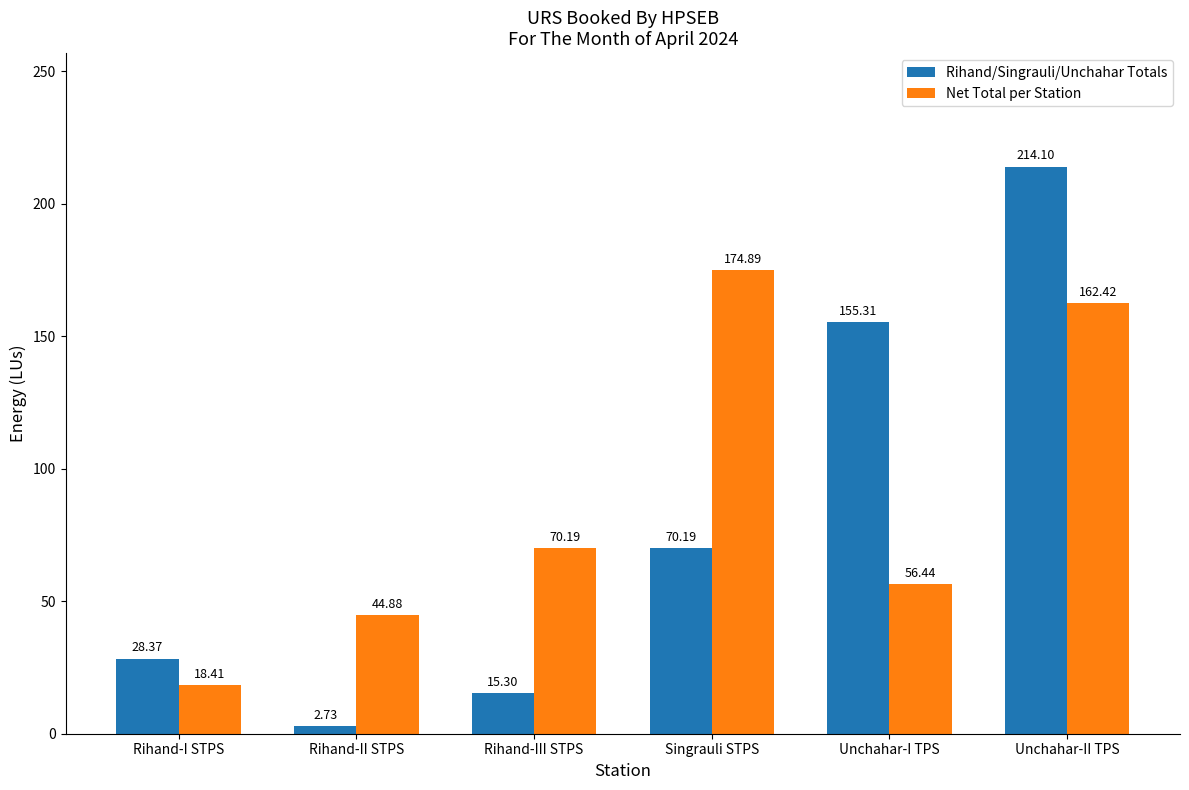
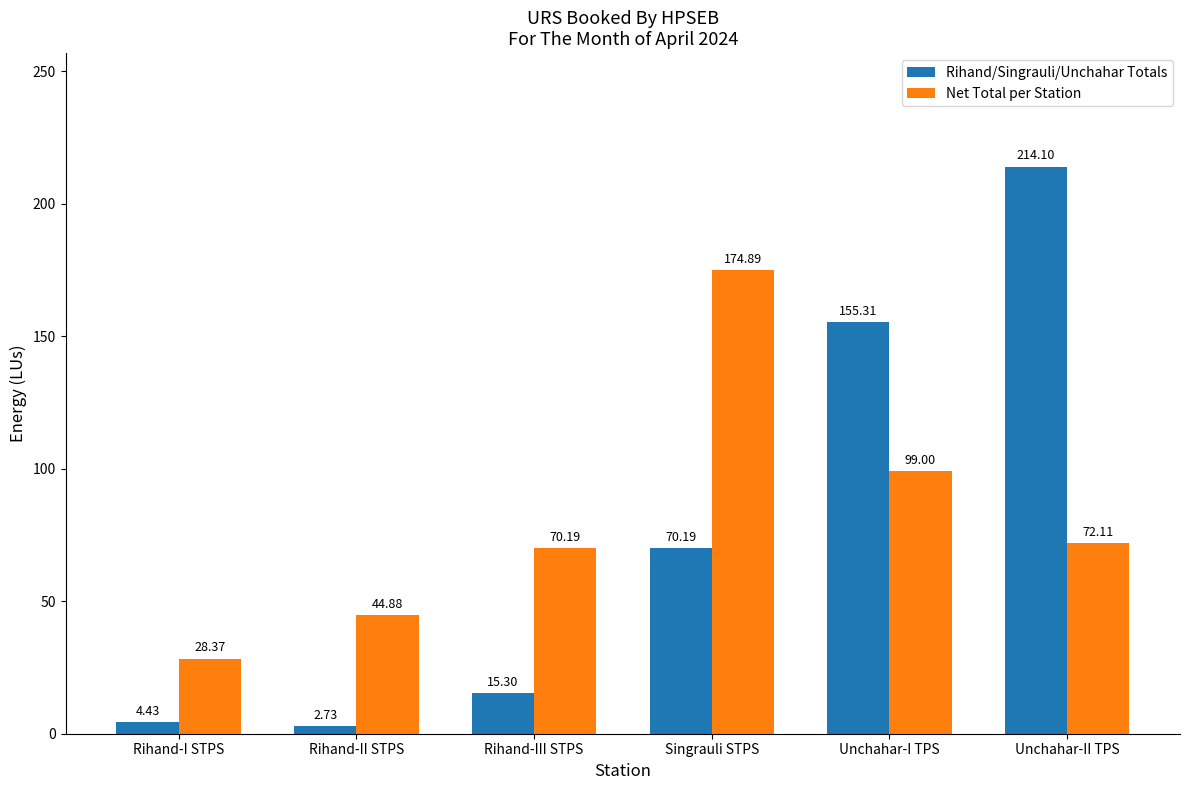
Rihand/Singrauli/Unchahar Totals, Rihand-I STPS: 28.37 -> 4.43
Net Total per Station, Rihand-I STPS: 18.41 -> 28.37
Net Total per Station, Unchahar-I TPS: 56.44 -> 99.00
Net Total per Station, Unchahar-II TPS: 162.42 -> 72.11
